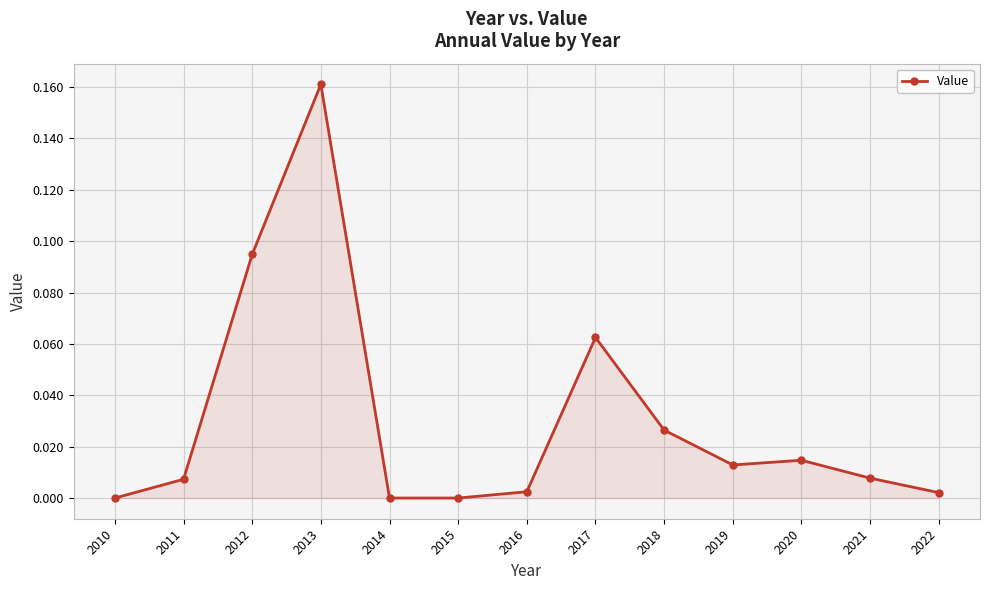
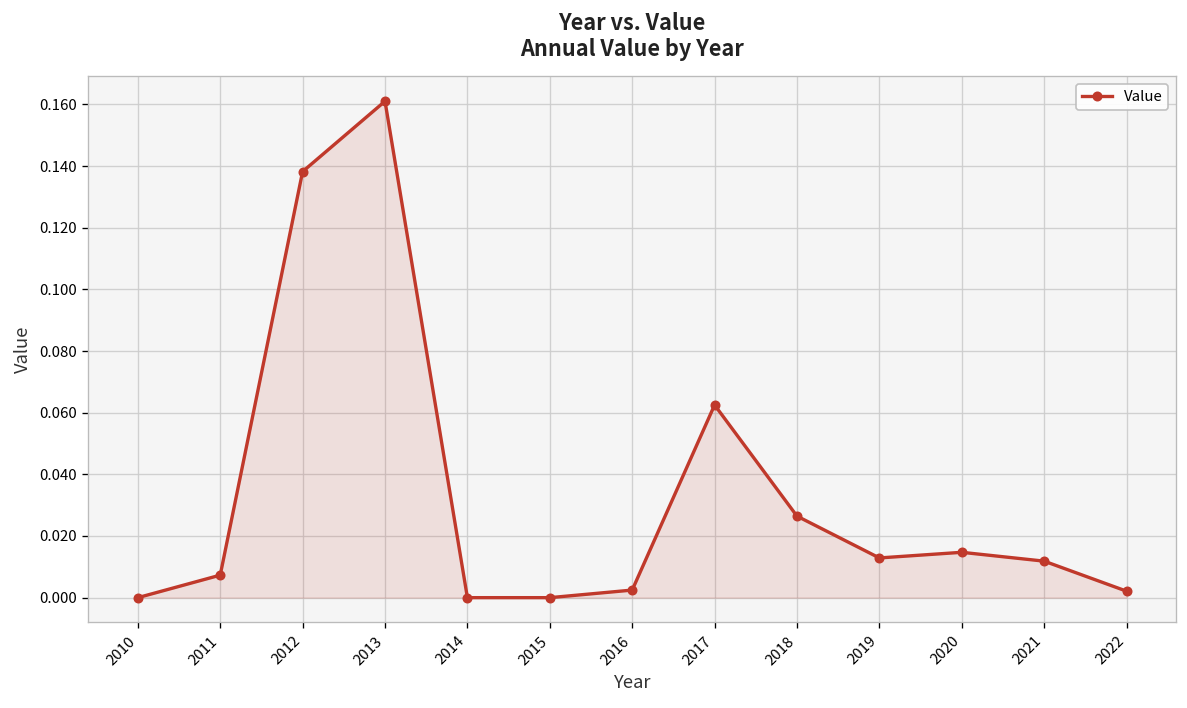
2012: 0.095 -> 0.138
2021: 0.008 -> 0.012
